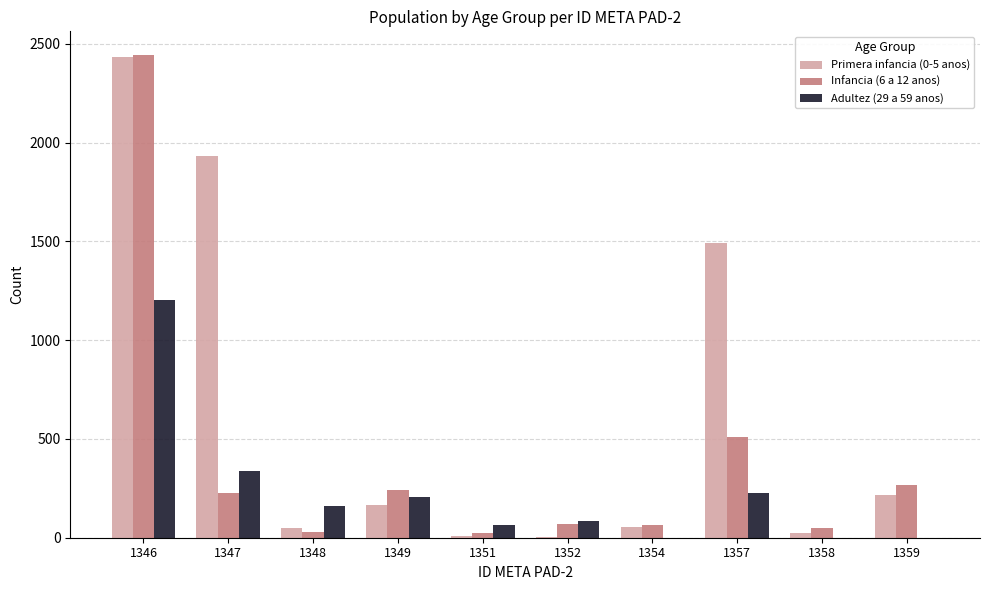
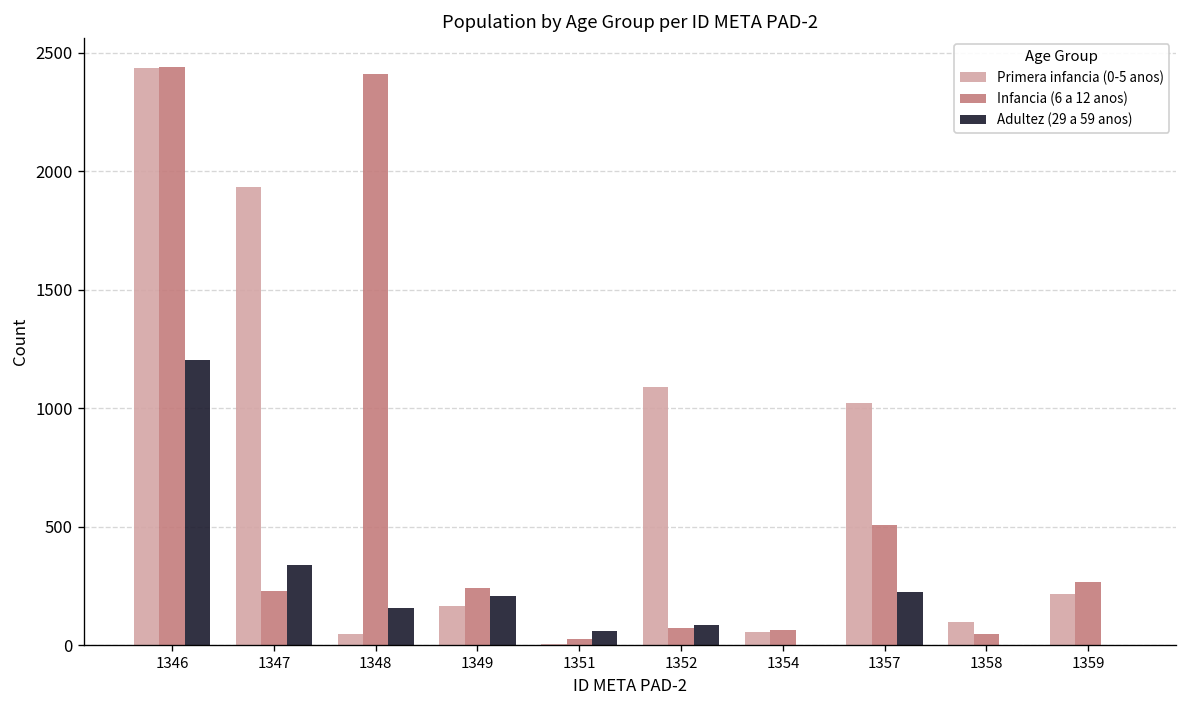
Infancia (6 a 12 anos), 1348: 30 -> 2410
Primera infancia (0-5 anos), 1352: 0 -> 1090
Primera infancia (0-5 anos), 1357: 1490 -> 1020
Primera infancia (0-5 anos), 1358: 30 -> 100
